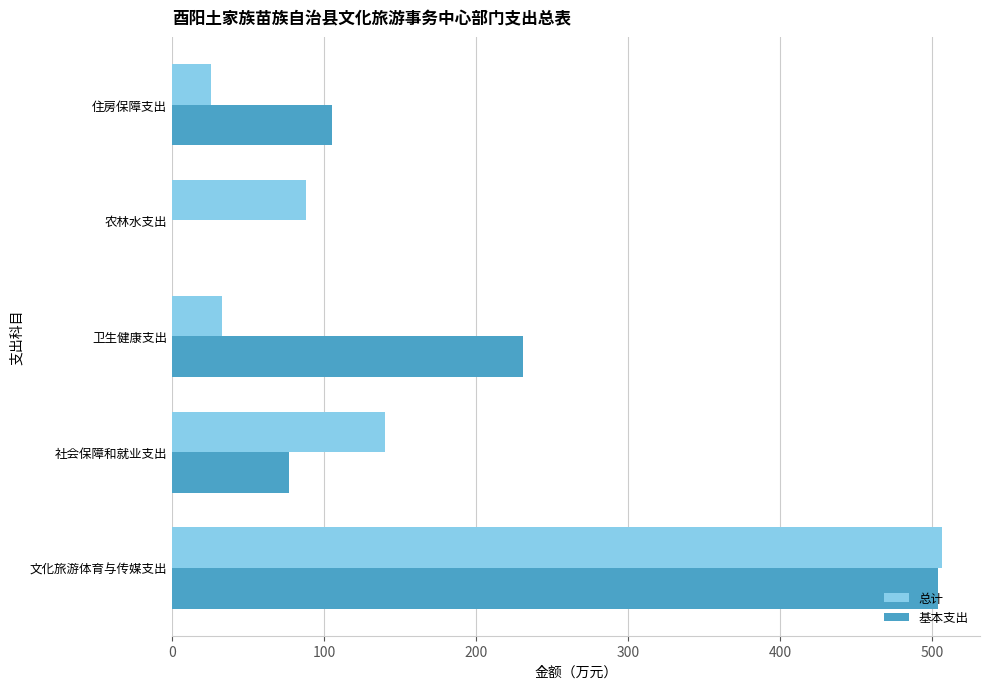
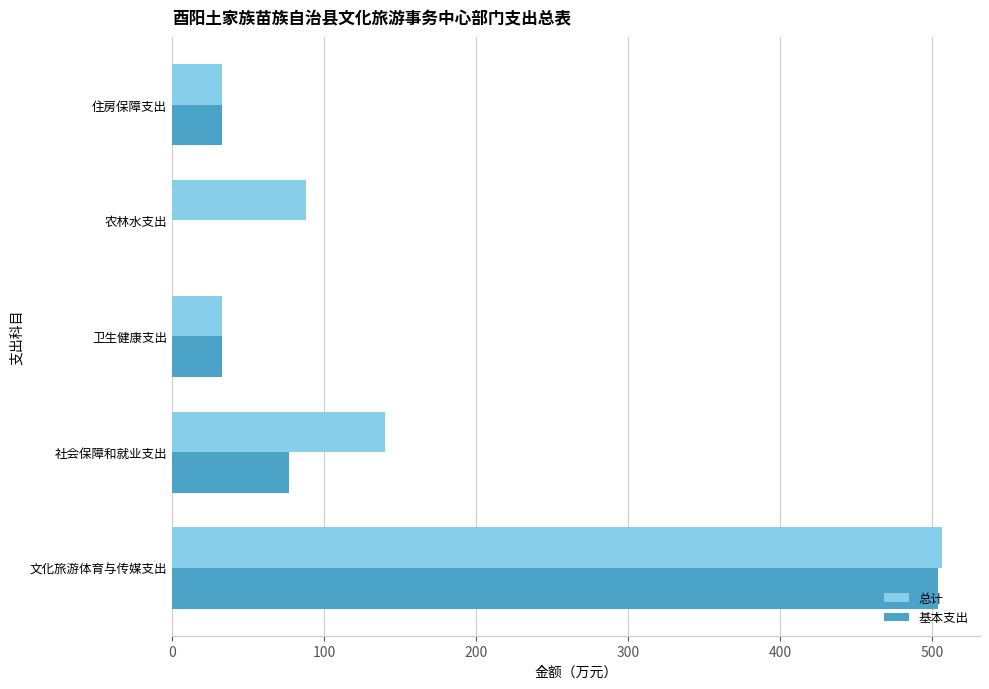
总计, 住房保障支出: 26 -> 33
基本支出, 住房保障支出: 105 -> 33
基本支出, 卫生健康支出: 231 -> 33
